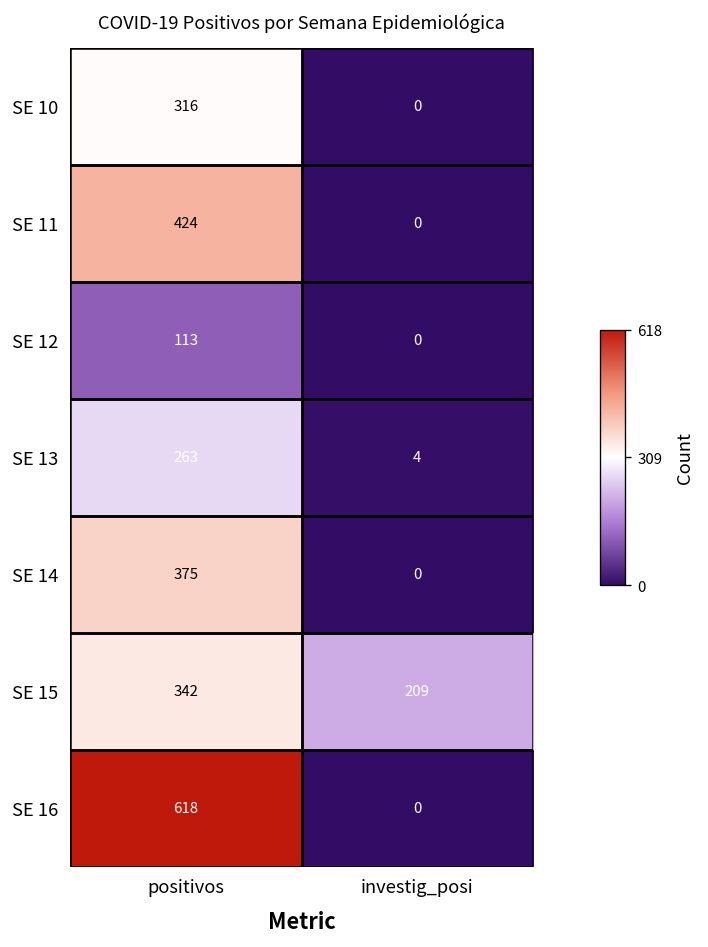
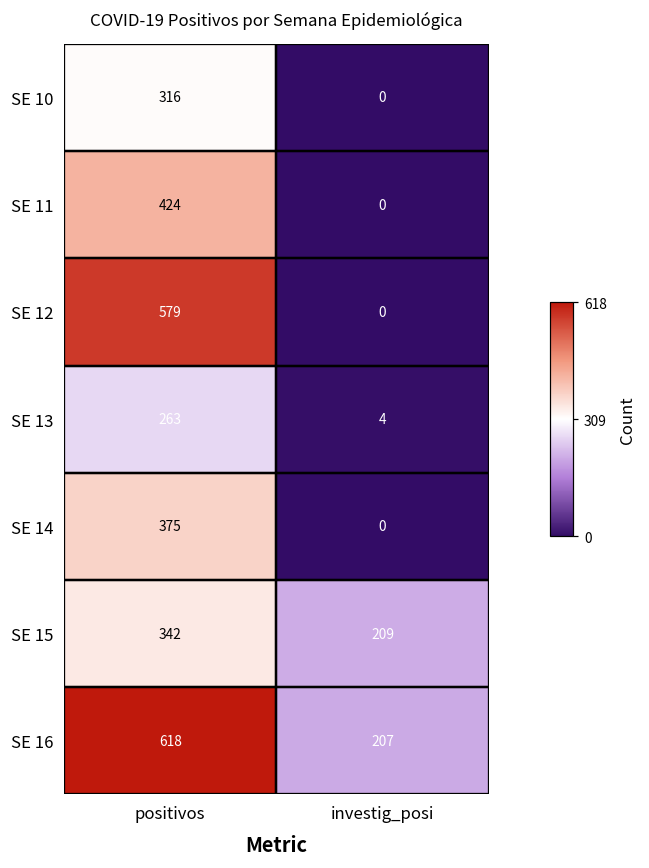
SE 12, positivos: 113 -> 579
SE 16, investig_posi: 0 -> 207
